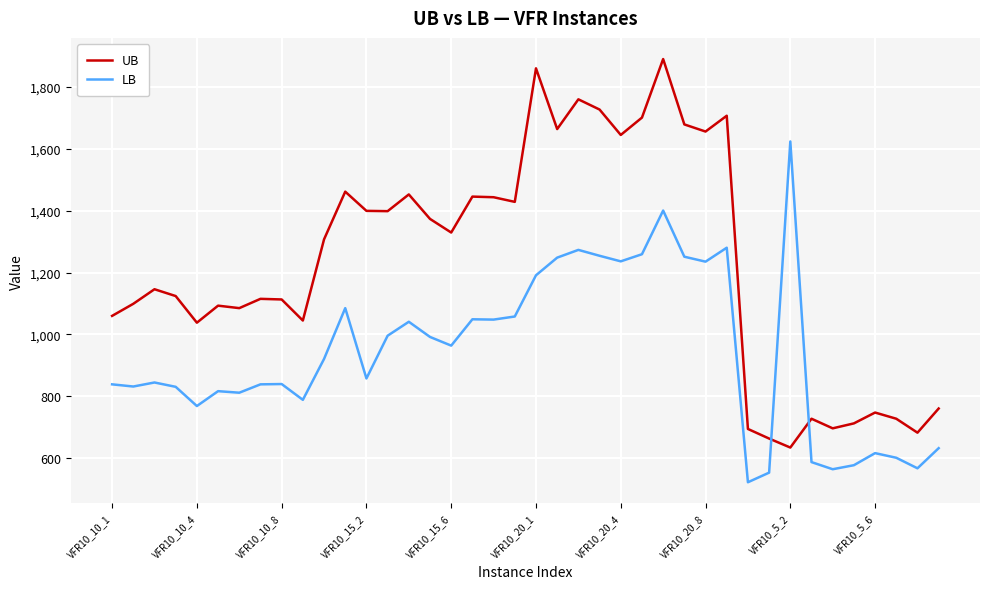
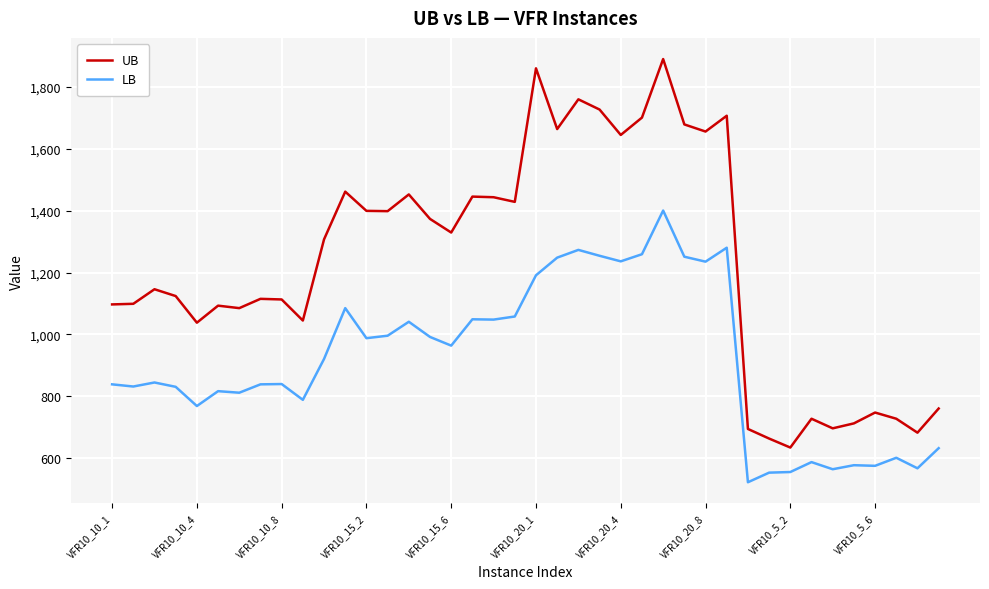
UB, VFR10_10_1: 1,060 -> 1,100
LB, VFR10_15_2: 860 -> 990
LB, VFR10_5_2: 1,620 -> 560
LB, VFR10_5_6: 620 -> 580
